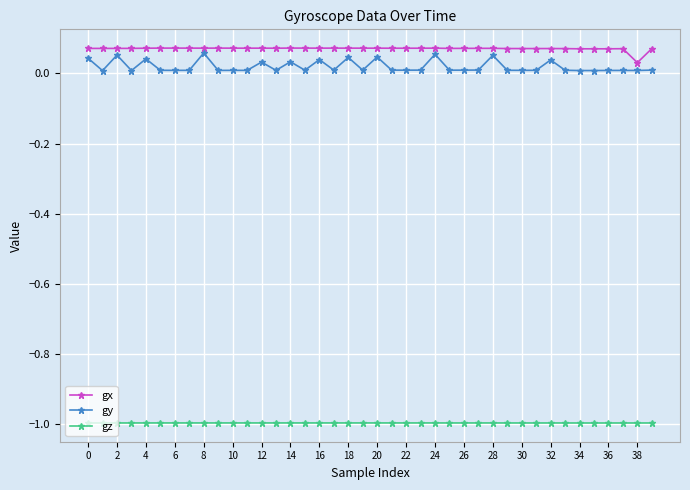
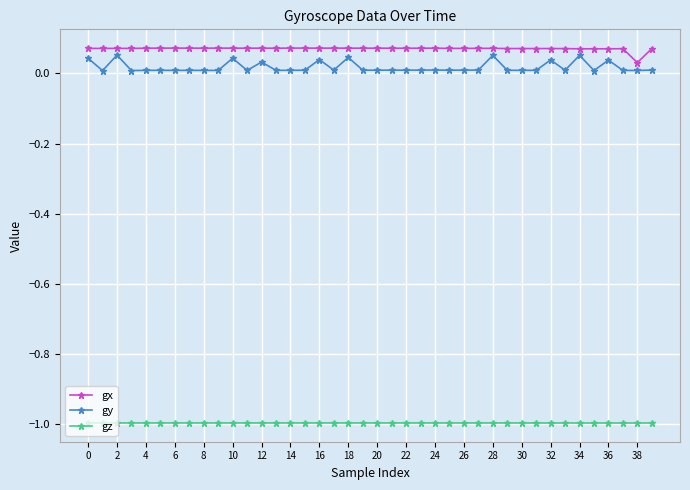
gy, 4: 0.04 -> 0.01
gy, 8: 0.06 -> 0.01
gy, 10: 0.01 -> 0.04
gy, 14: 0.03 -> 0.01
gy, 20: 0.05 -> 0.01
gy, 24: 0.05 -> 0.01
gy, 34: 0.01 -> 0.05
gy, 36: 0.01 -> 0.04
